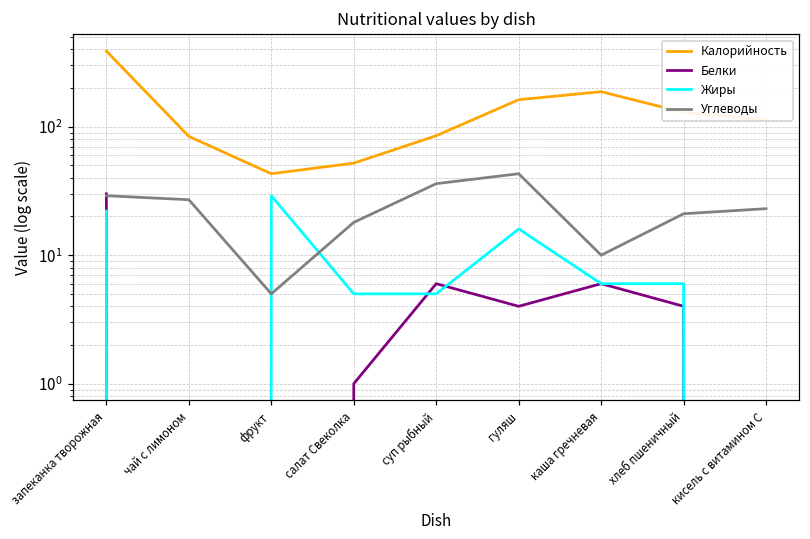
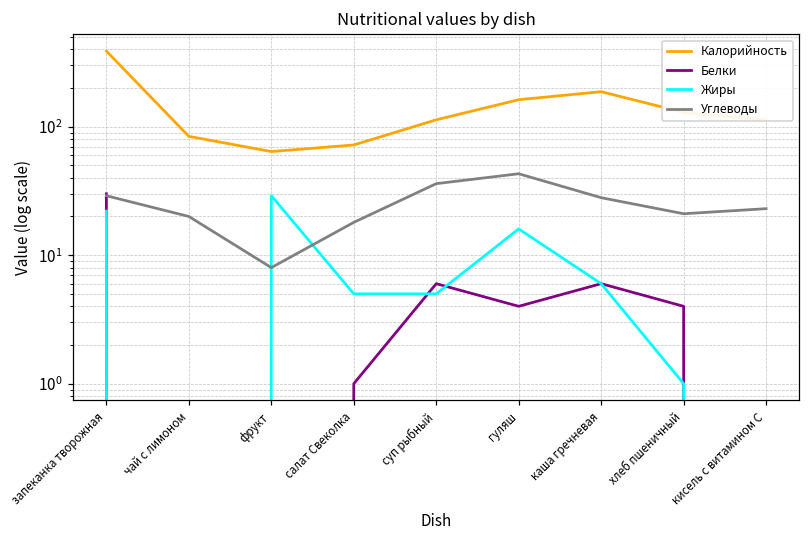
Углеводы, чай с лимоном: 27 -> 20
Калорийность, фрукт: 43 -> 60
Углеводы, фрукт: 5 -> 8
Калорийность, салат Свеколка: 50 -> 70
Калорийность, суп рыбный: 90 -> 110
Углеводы, каша гречневая: 10 -> 28
Жиры, хлеб пшеничный: 6 -> 1
